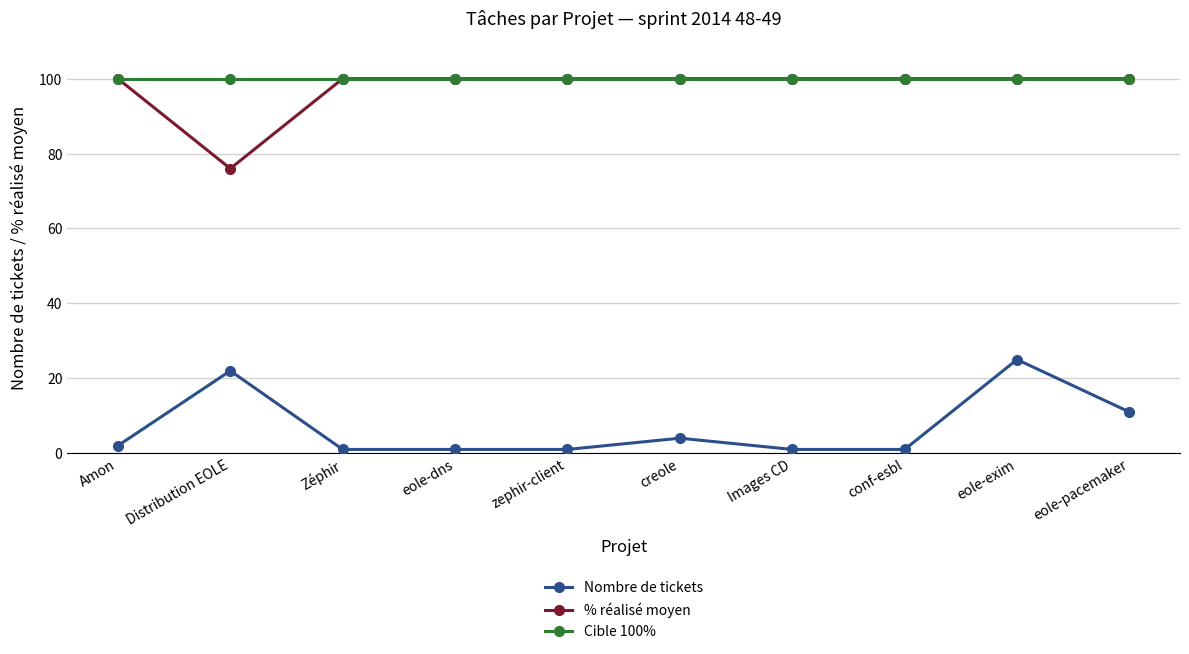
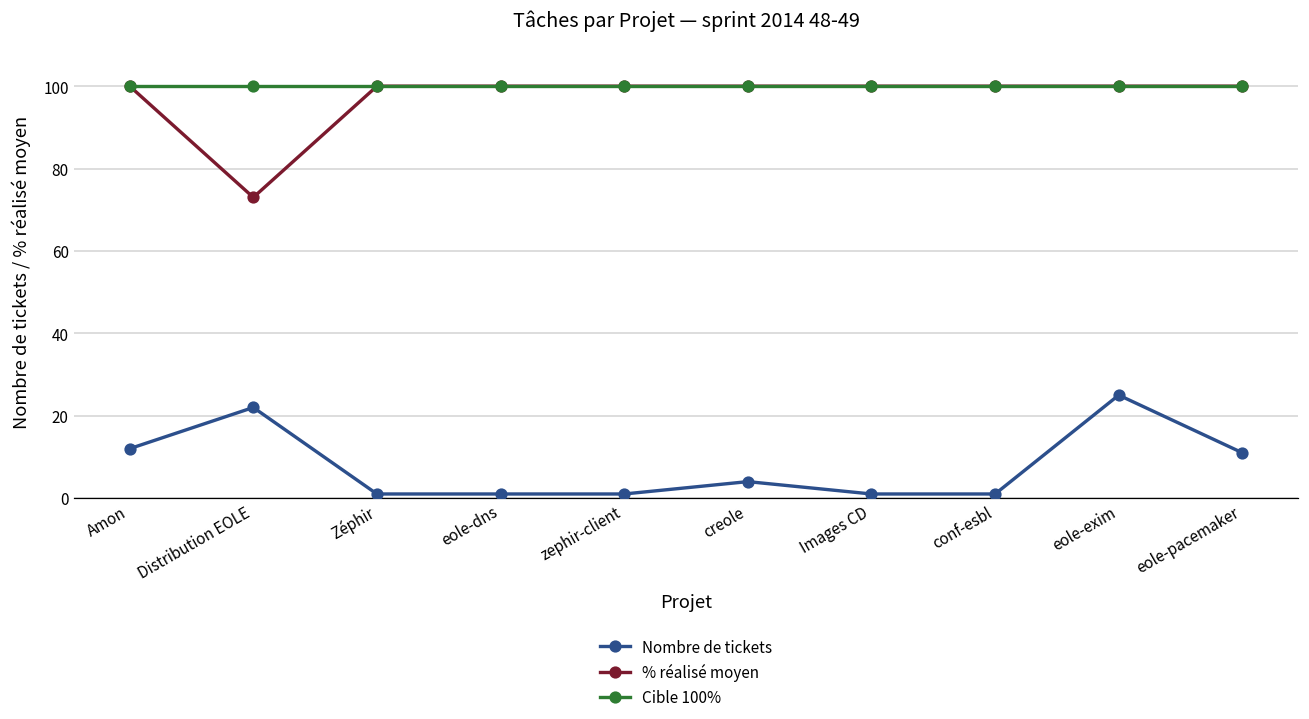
Nombre de tickets, Amon: 2 -> 12
% réalisé moyen, Distribution EOLE: 76 -> 73
